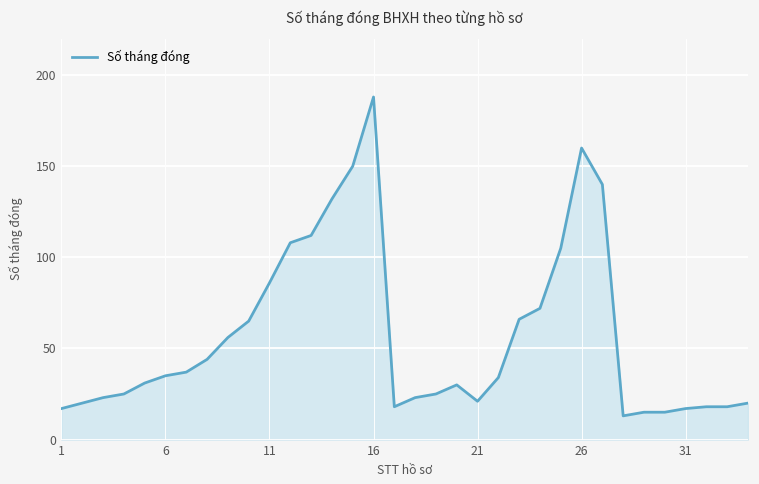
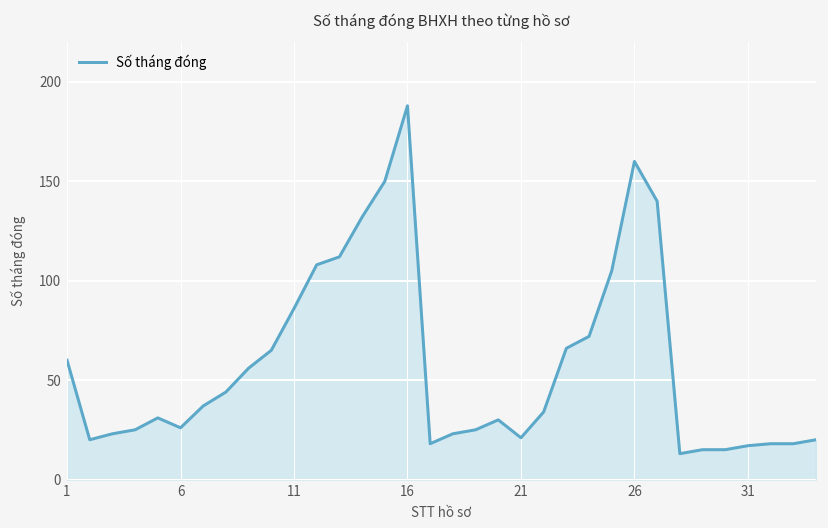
1: 17 -> 60
6: 35 -> 26
